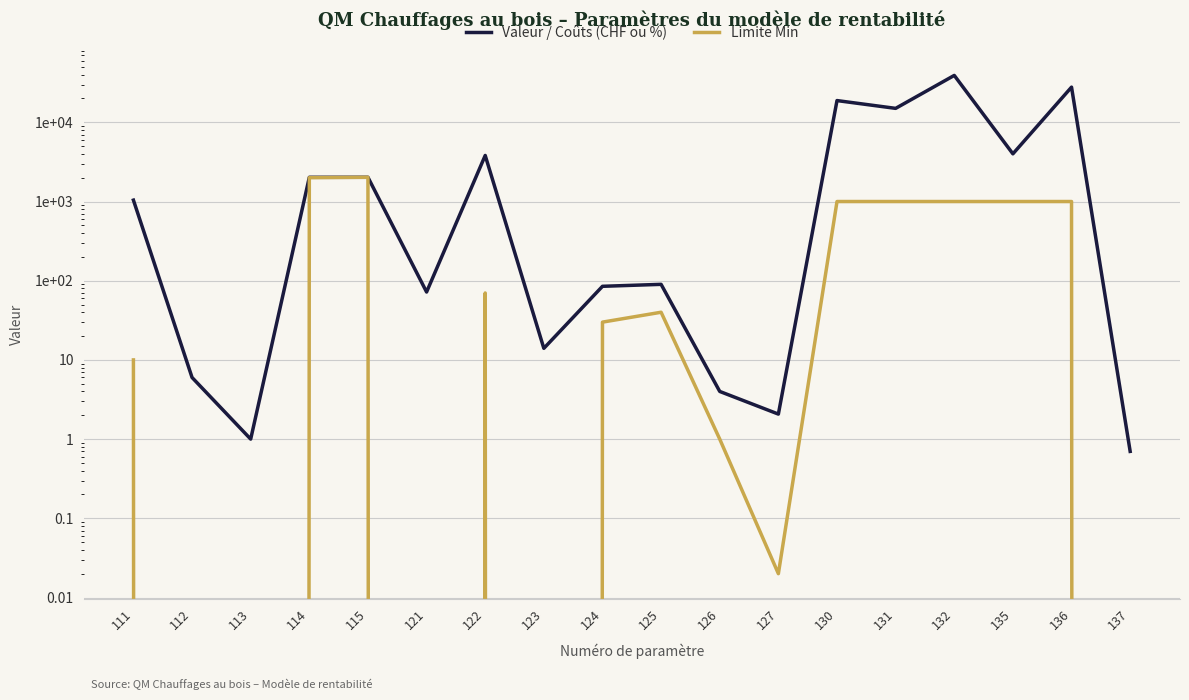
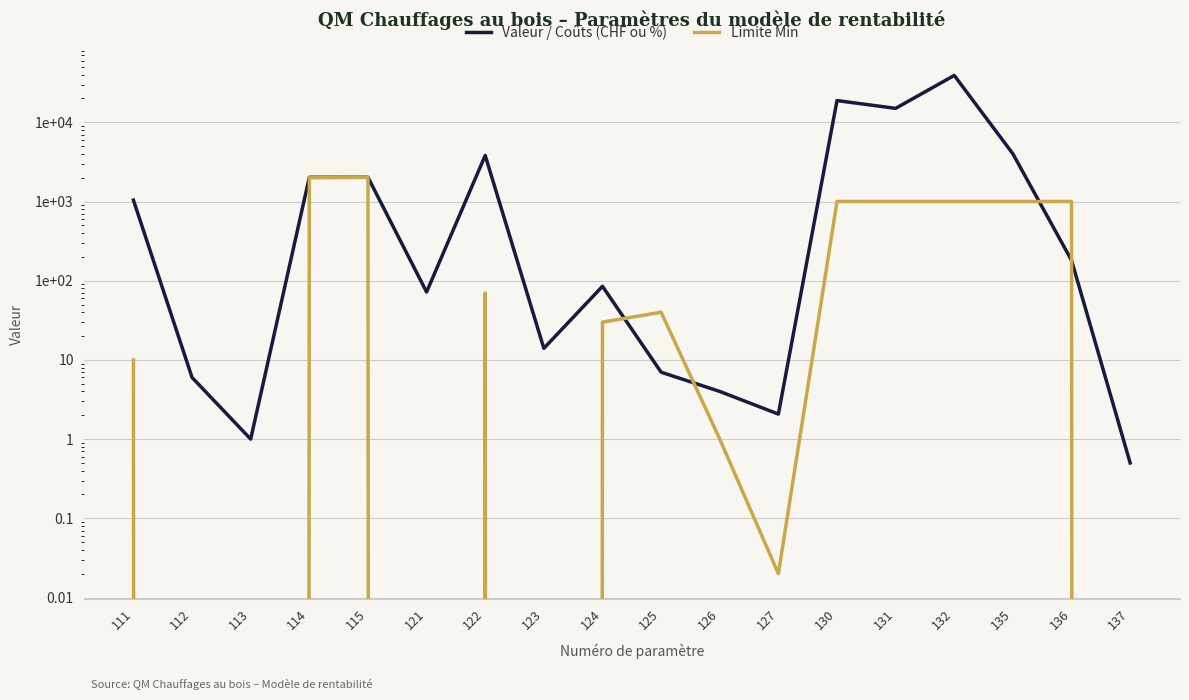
Valeur / Coûts (CHF ou %), 125: 90 -> 7
Valeur / Coûts (CHF ou %), 136: 28000 -> 180
Valeur / Coûts (CHF ou %), 137: 0.7 -> 0.5
